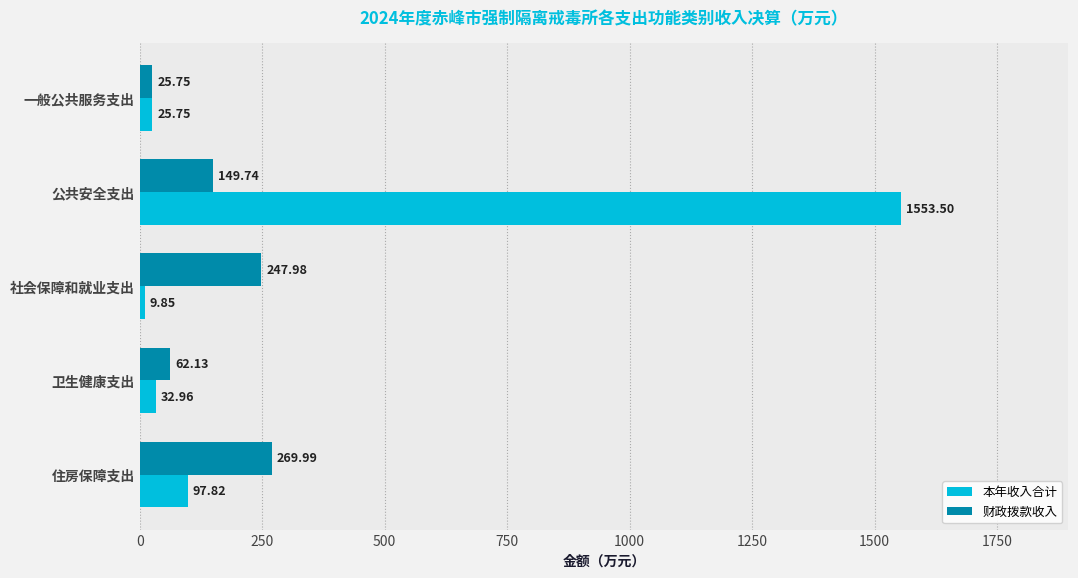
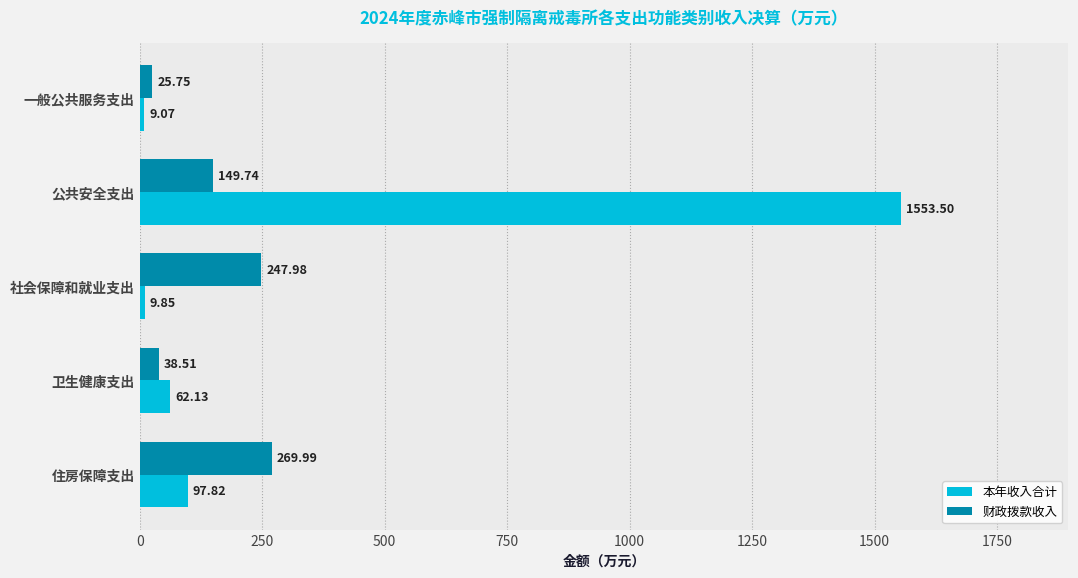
本年收入合计, 一般公共服务支出: 25.75 -> 9.07
财政拨款收入, 卫生健康支出: 62.13 -> 38.51
本年收入合计, 卫生健康支出: 32.96 -> 62.13
